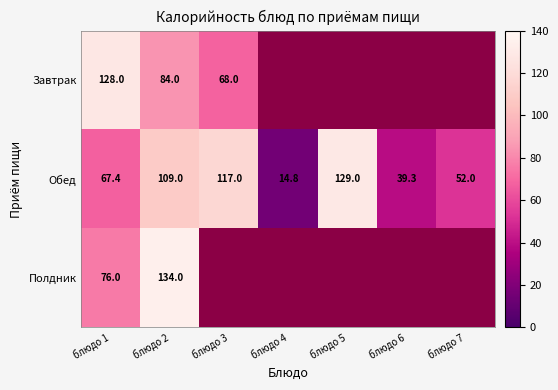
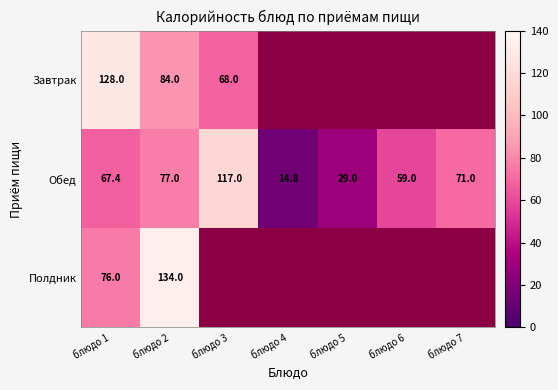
Обед, блюдо 2: 109.0 -> 77.0
Обед, блюдо 5: 129.0 -> 29.0
Обед, блюдо 6: 39.3 -> 59.0
Обед, блюдо 7: 52.0 -> 71.0
